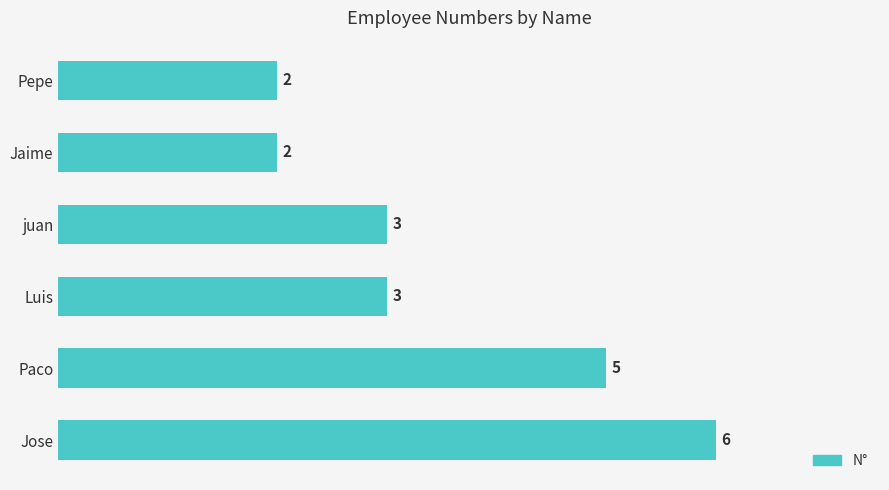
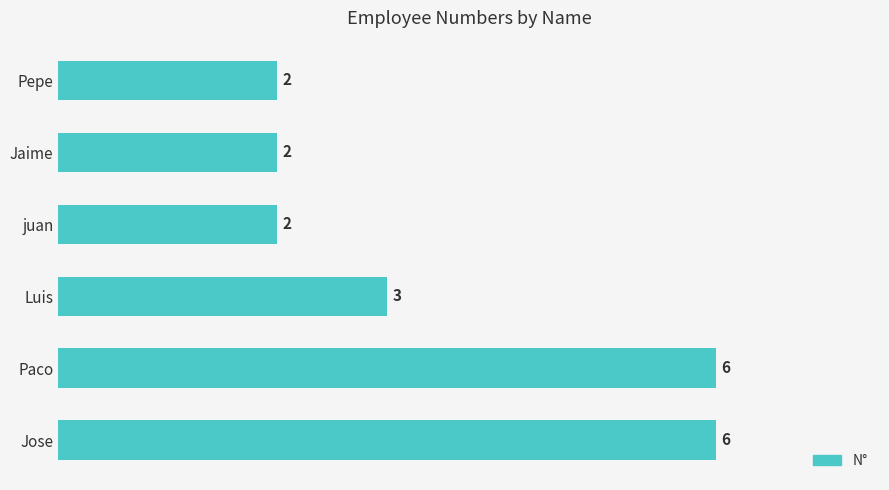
juan: 3 -> 2
Paco: 5 -> 6
